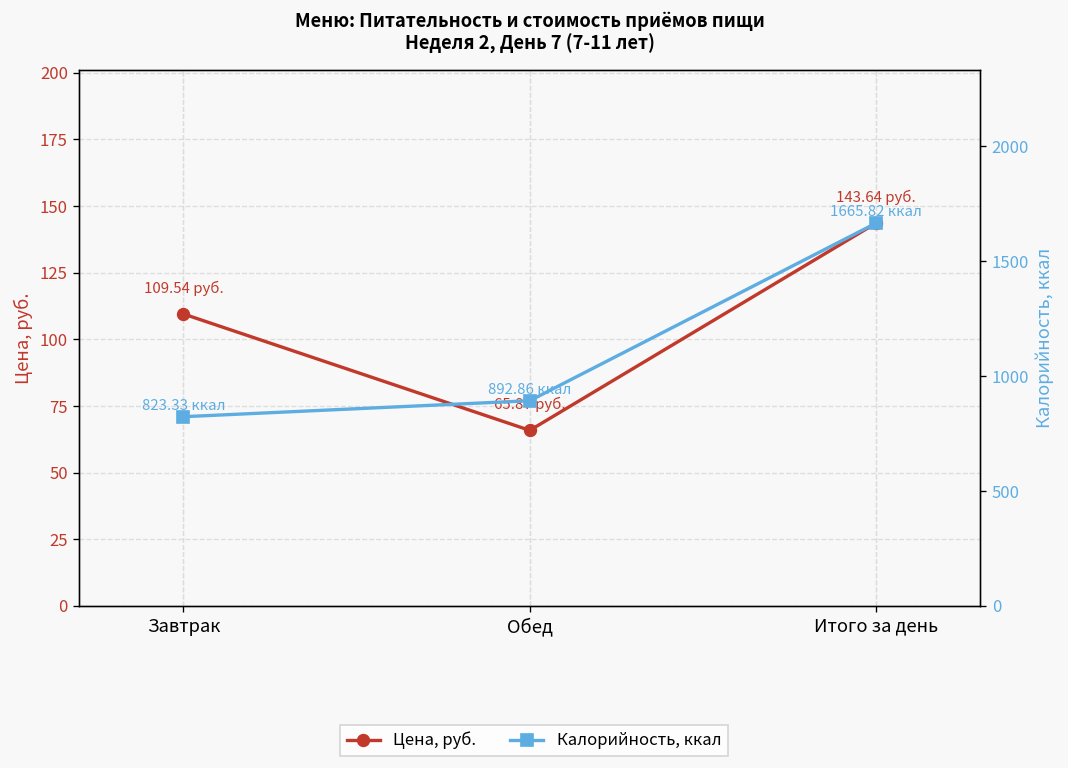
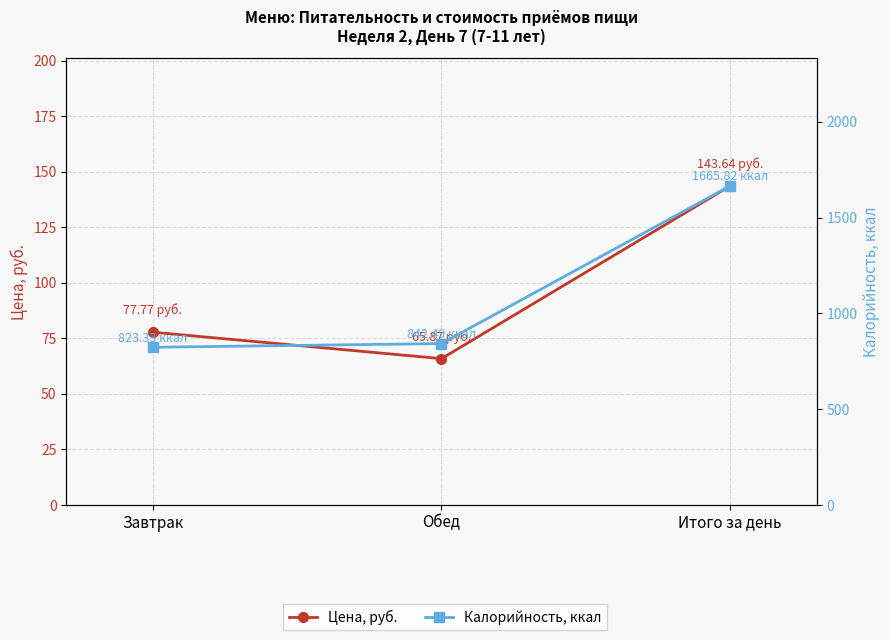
Цена, руб., Завтрак: 109.54 -> 77.77
Калорийность, ккал, Обед: 892.86 -> 842.49
